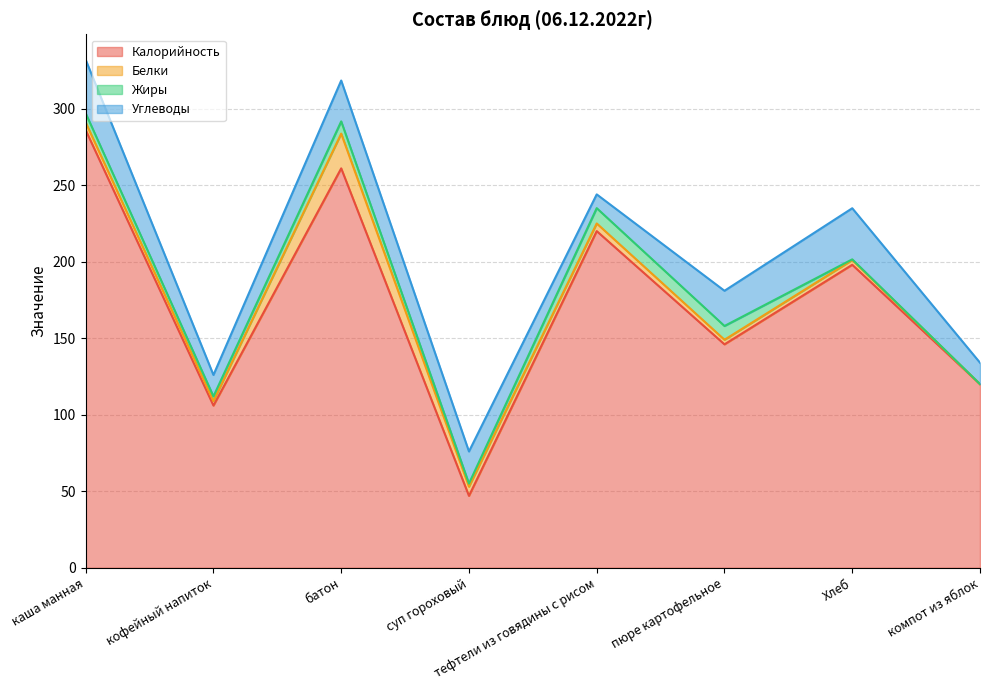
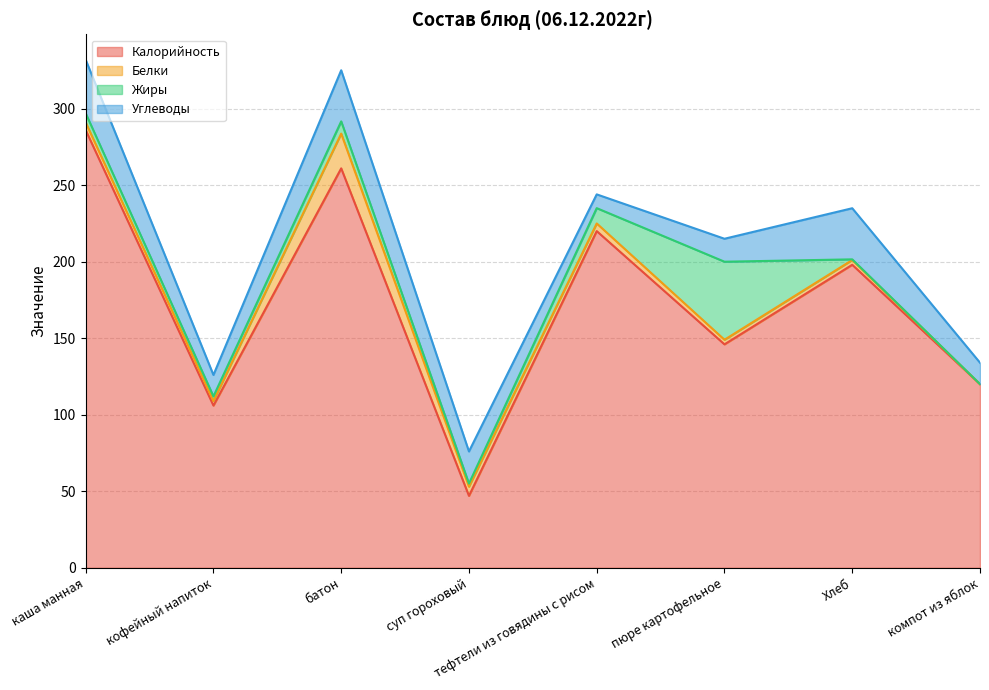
Углеводы, батон: 27 -> 33
Жиры, пюре картофельное: 9 -> 51
Углеводы, пюре картофельное: 23 -> 15
